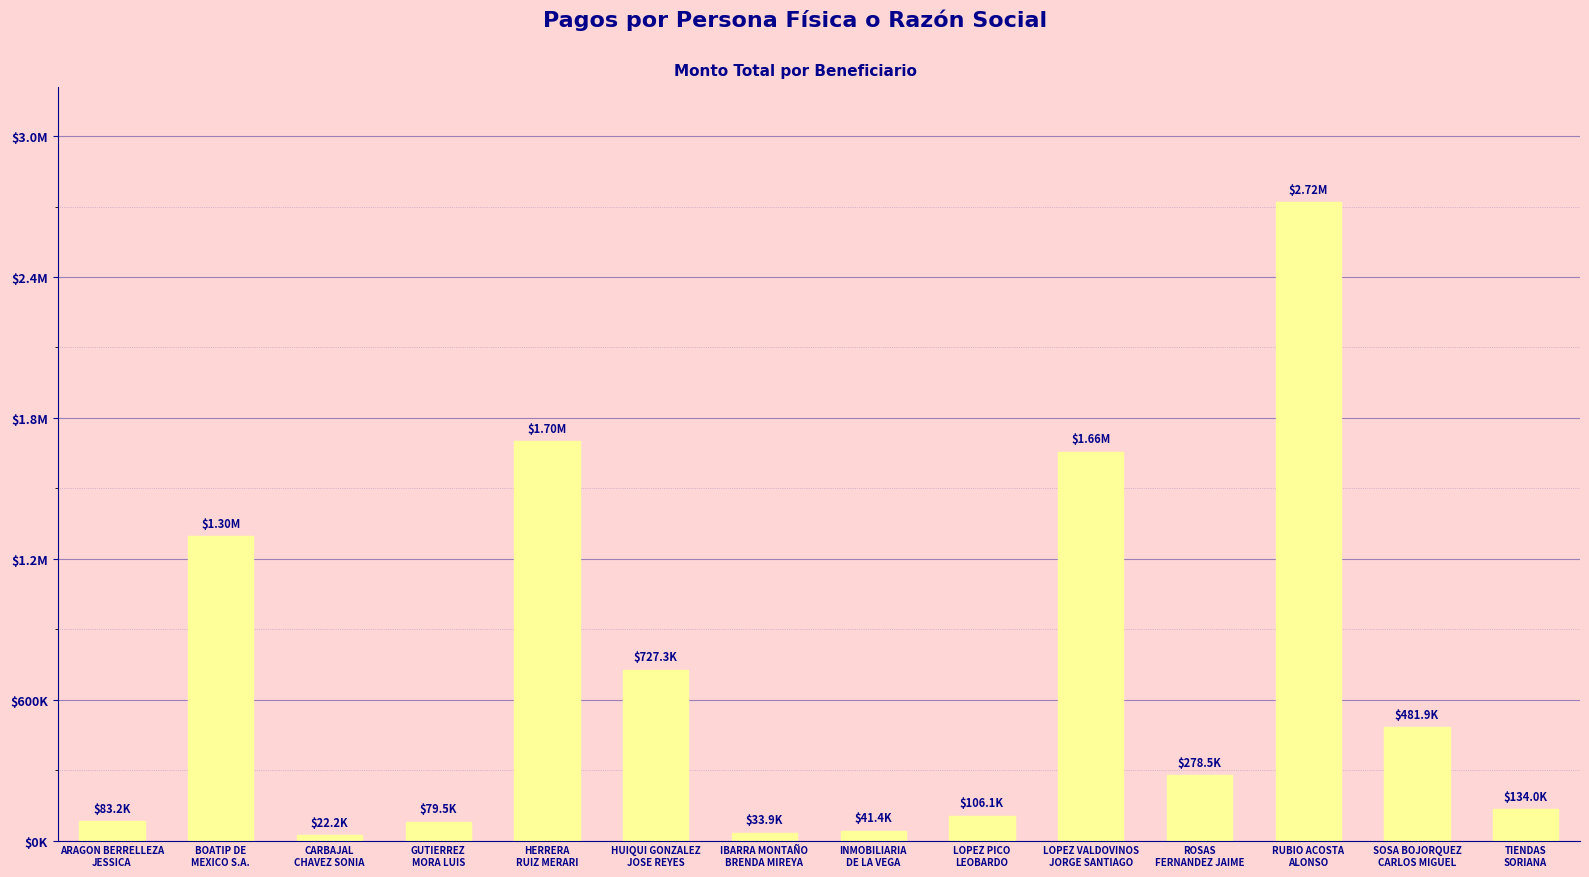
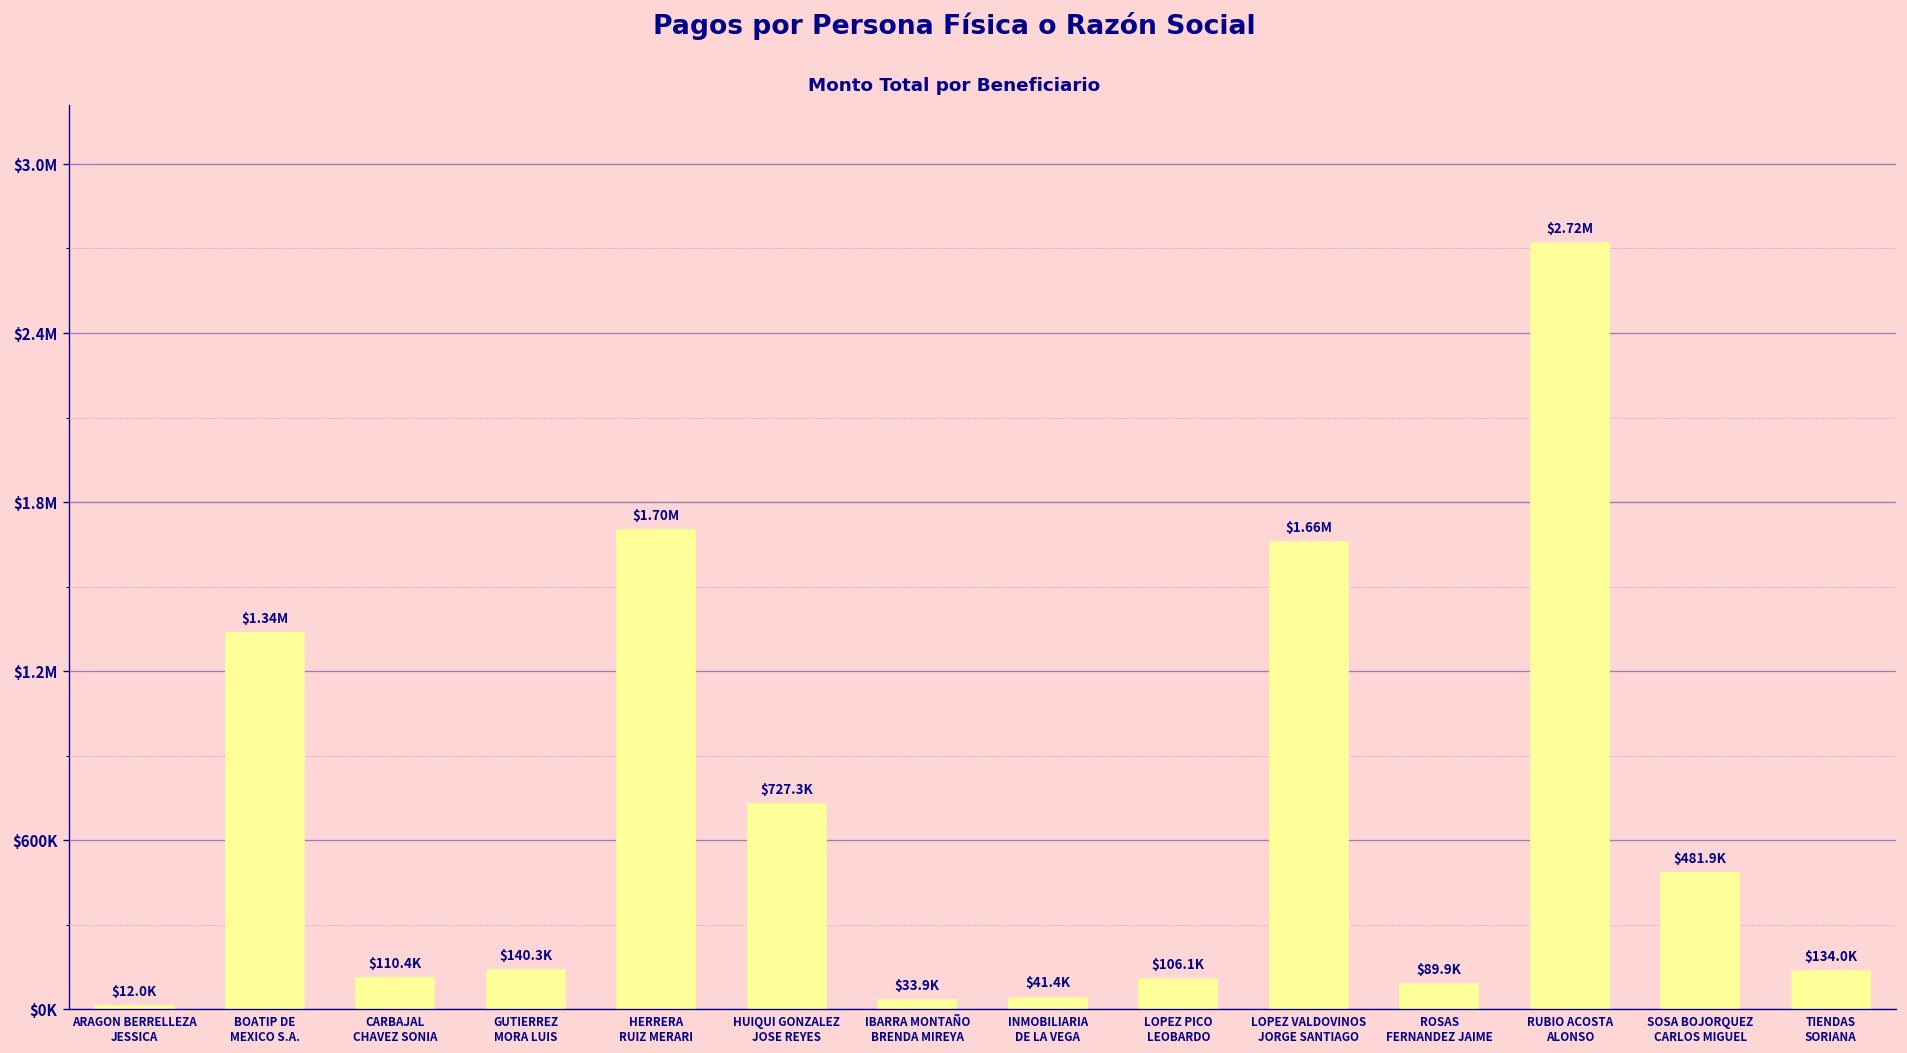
ARAGON BERRELLEZA JESSICA: $83.2K -> $12.0K
BOATIP DE MEXICO S.A.: $1.30M -> $1.34M
CARBAJAL CHAVEZ SONIA: $22.2K -> $110.4K
GUTIERREZ MORA LUIS: $79.5K -> $140.3K
ROSAS FERNANDEZ JAIME: $278.5K -> $89.9K
